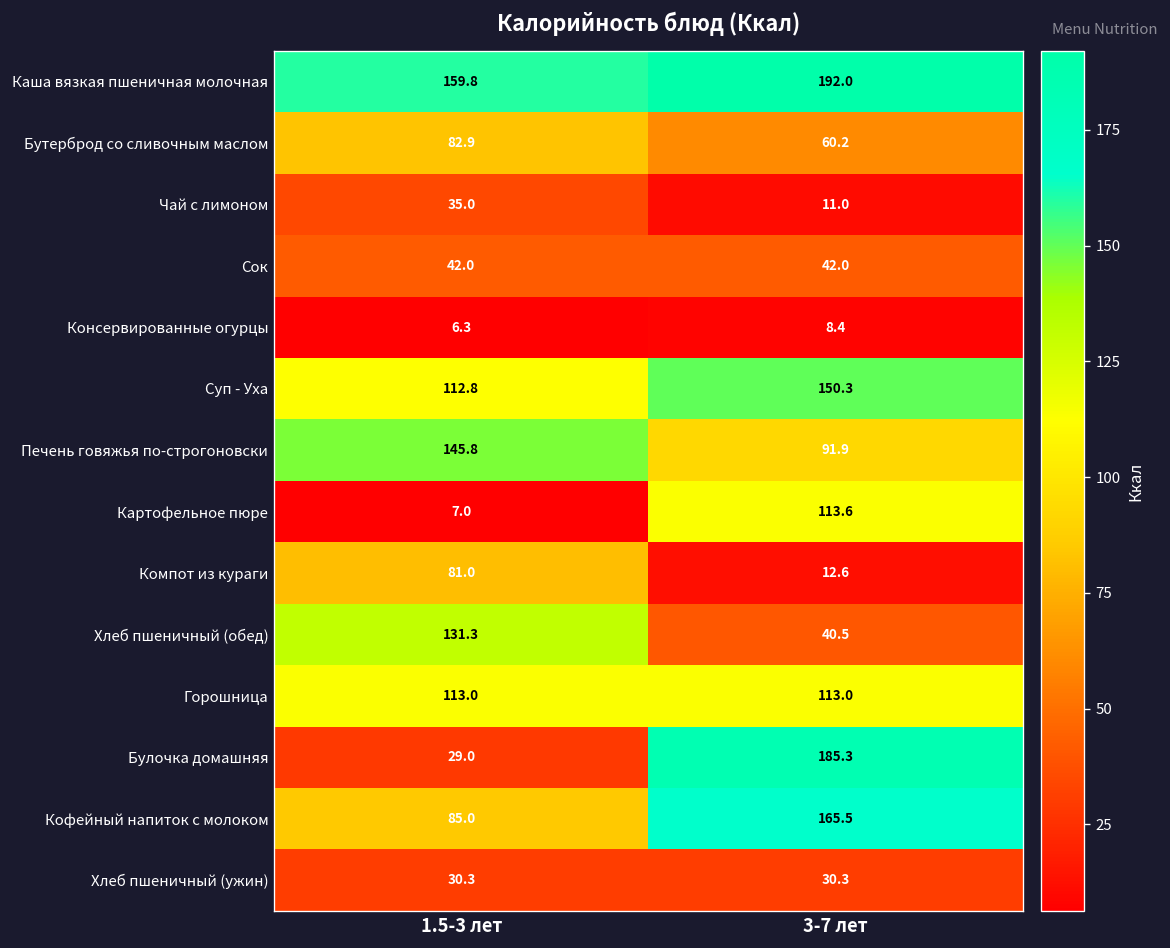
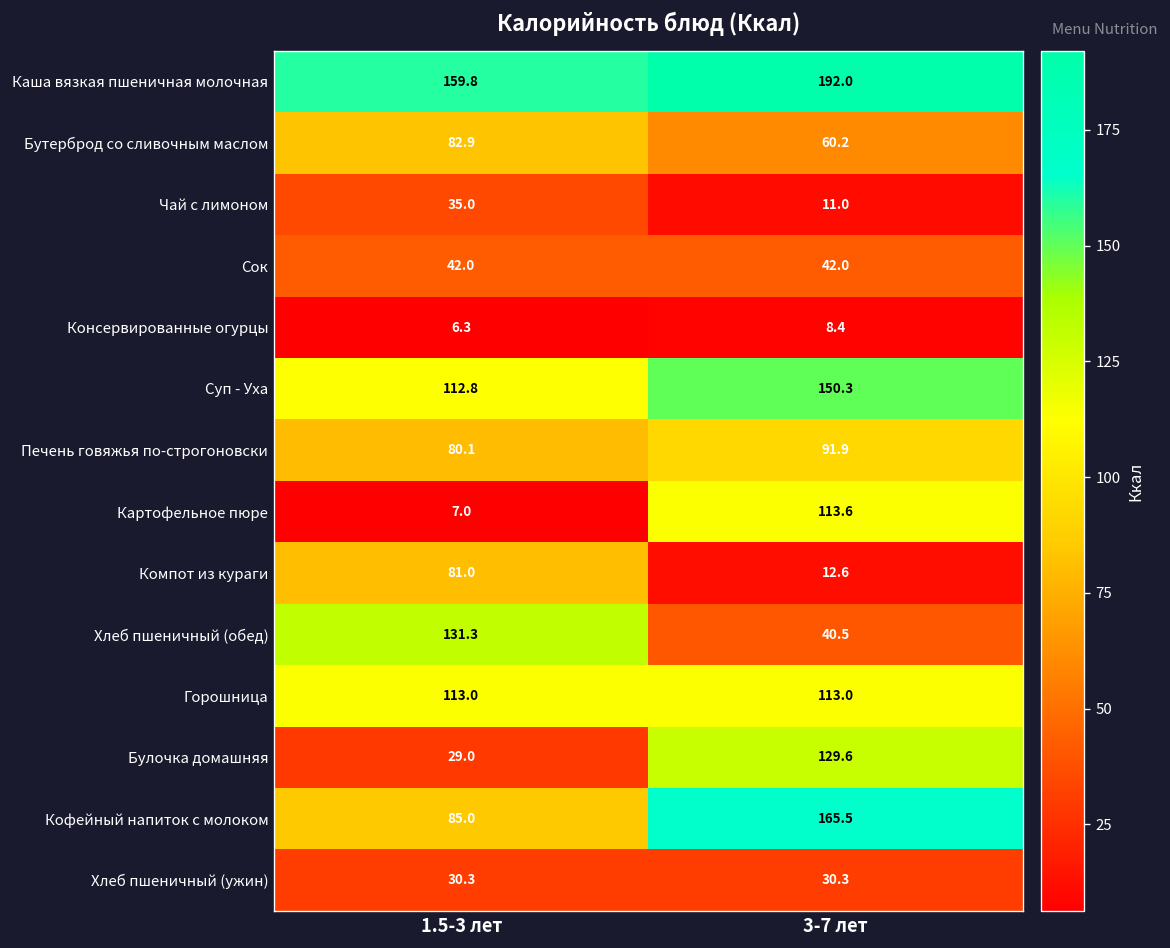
Печень говяжья по-строгоновски, 1.5-3 лет: 145.8 -> 80.1
Булочка домашняя, 3-7 лет: 185.3 -> 129.6
